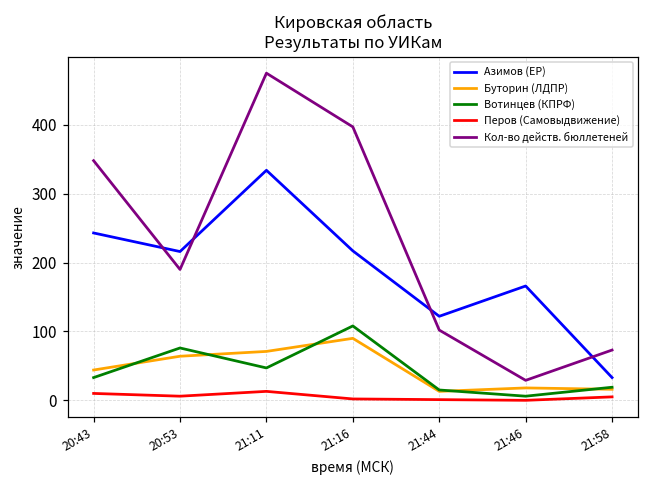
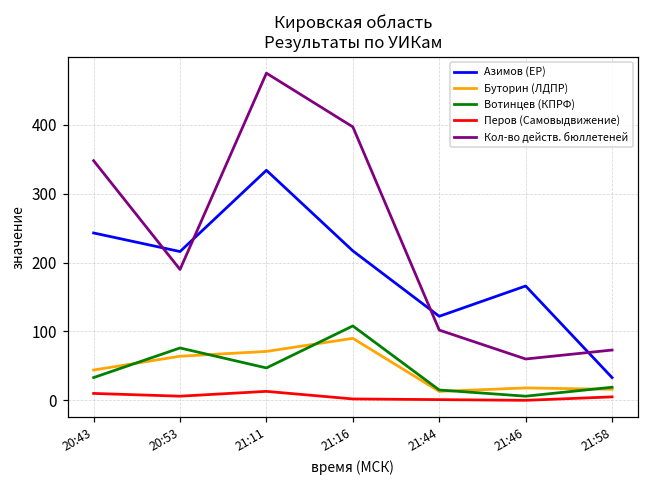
Кол-во действ. бюллетеней, 21:46: 30 -> 60
